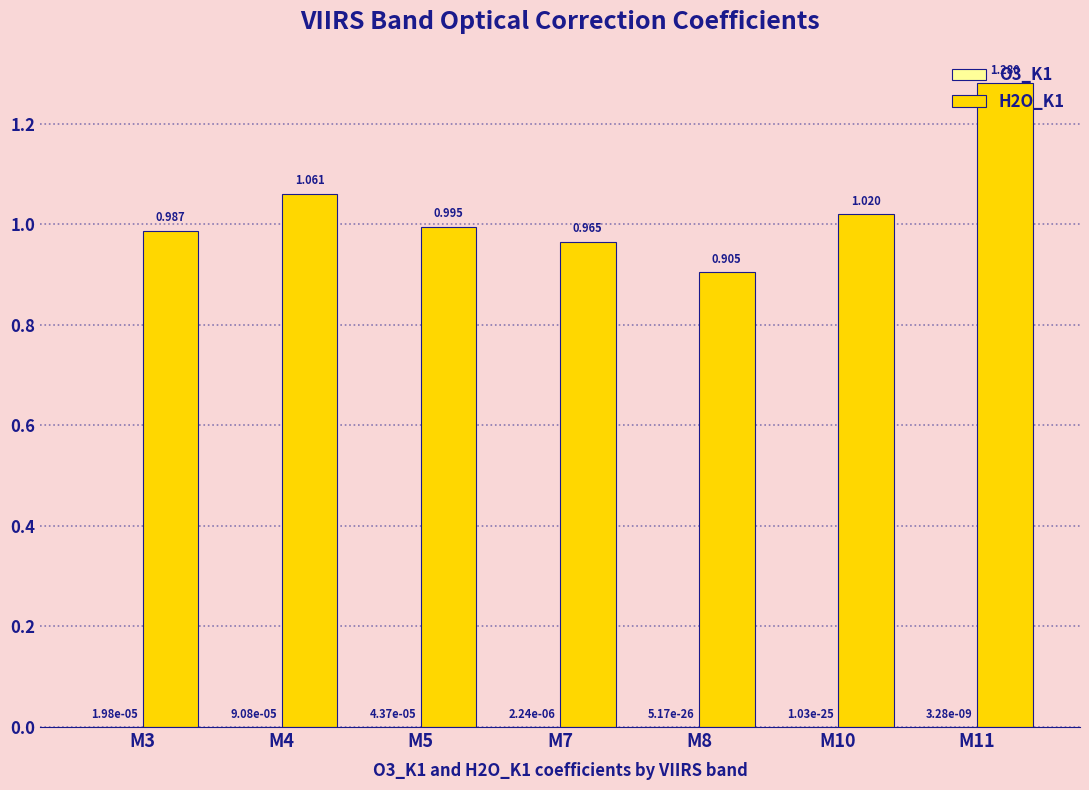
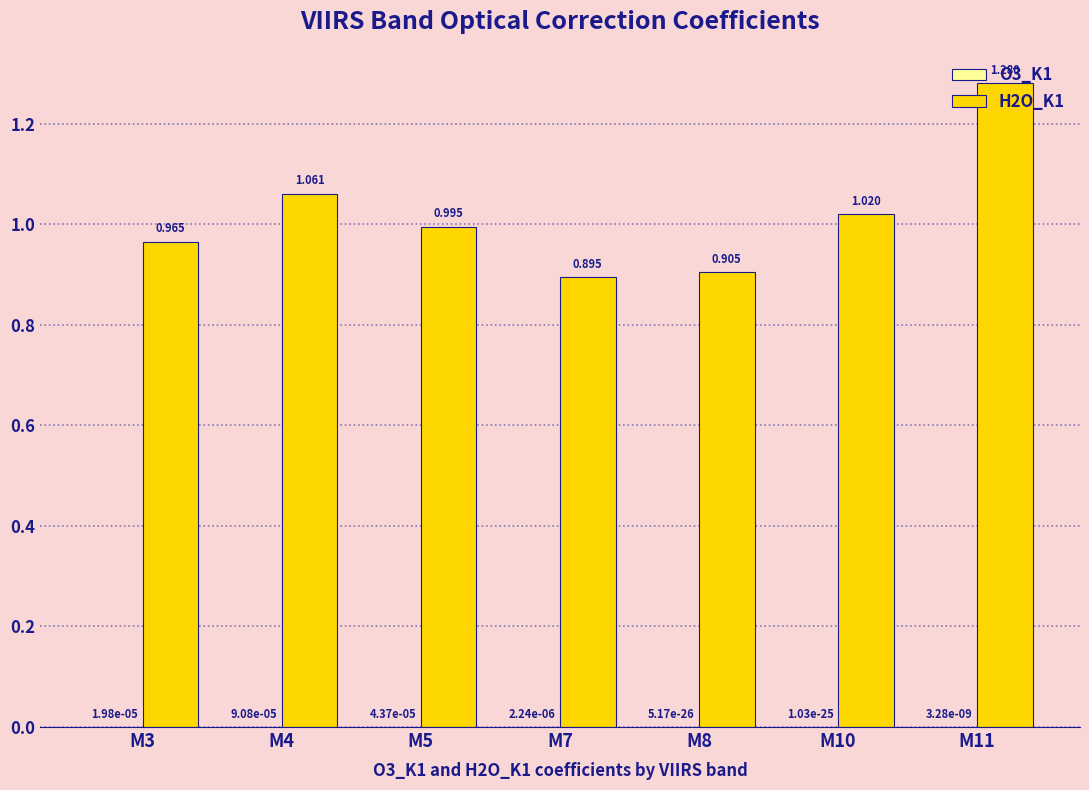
H2O_K1, M3: 0.987 -> 0.965
H2O_K1, M7: 0.965 -> 0.895
